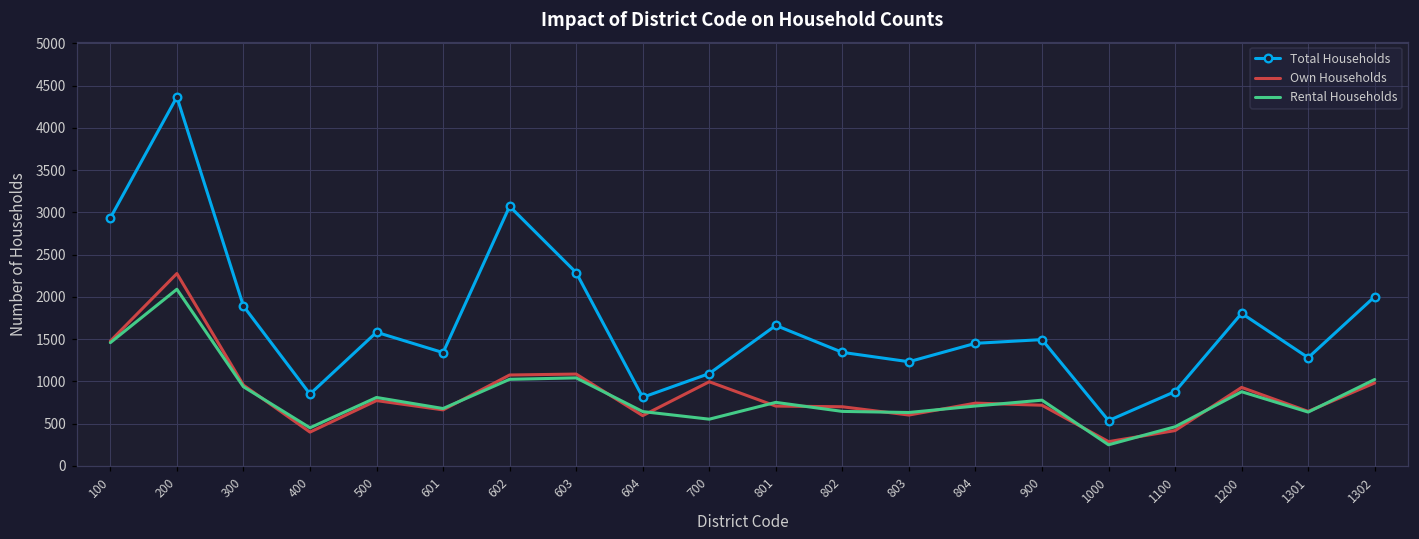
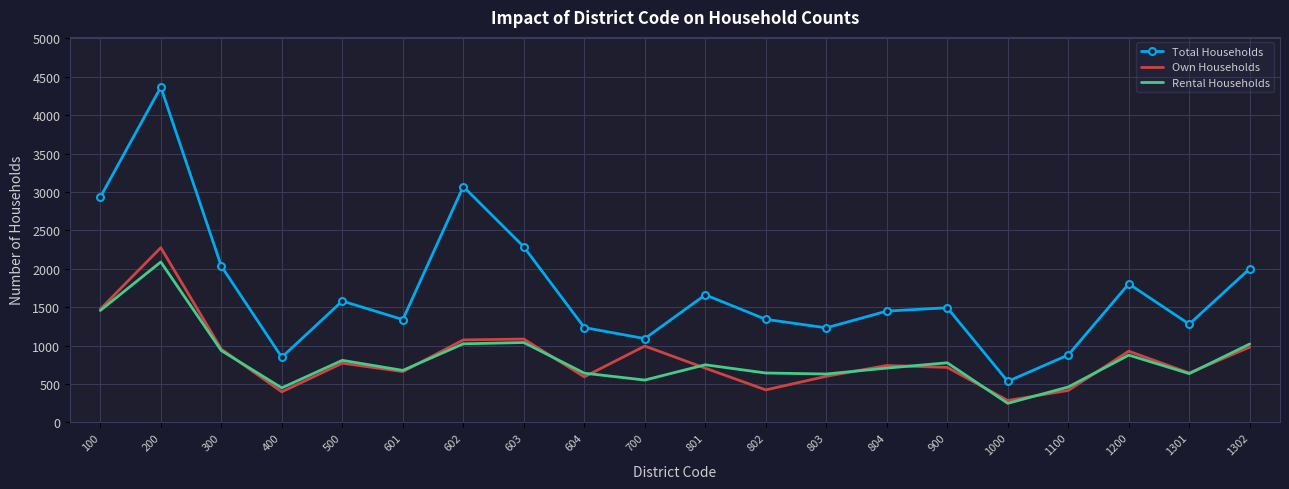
Total Households, 300: 1900 -> 2000
Total Households, 604: 800 -> 1200
Own Households, 802: 700 -> 400
